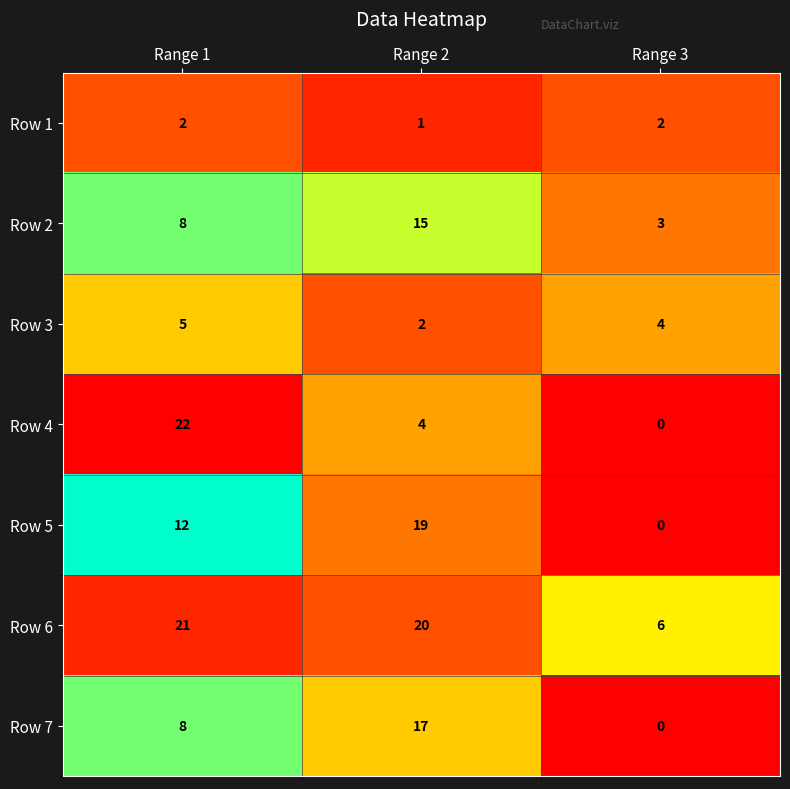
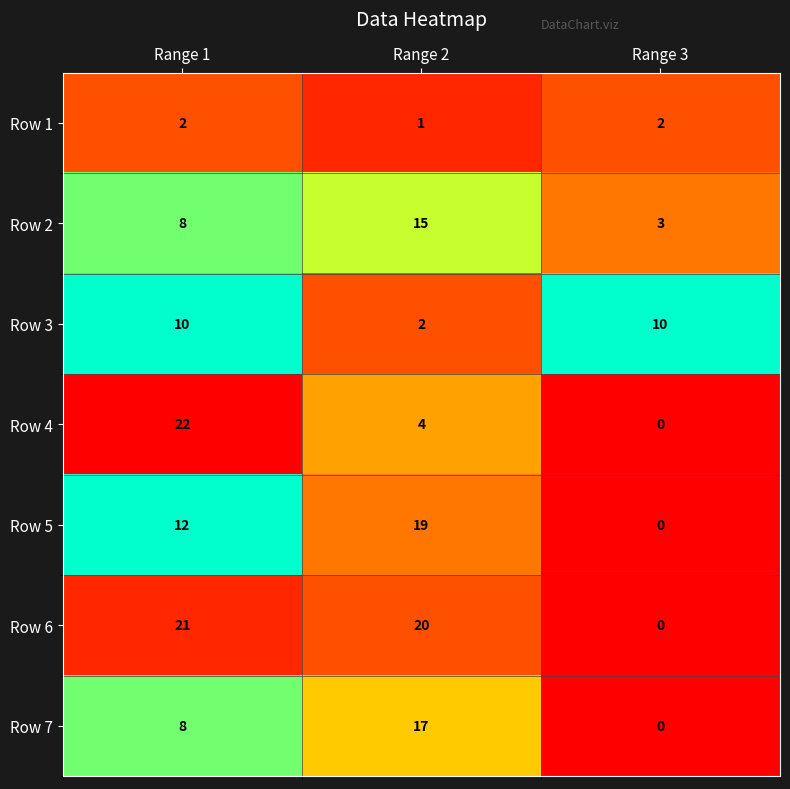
Row 3, Range 1: 5 -> 10
Row 3, Range 3: 4 -> 10
Row 6, Range 3: 6 -> 0
